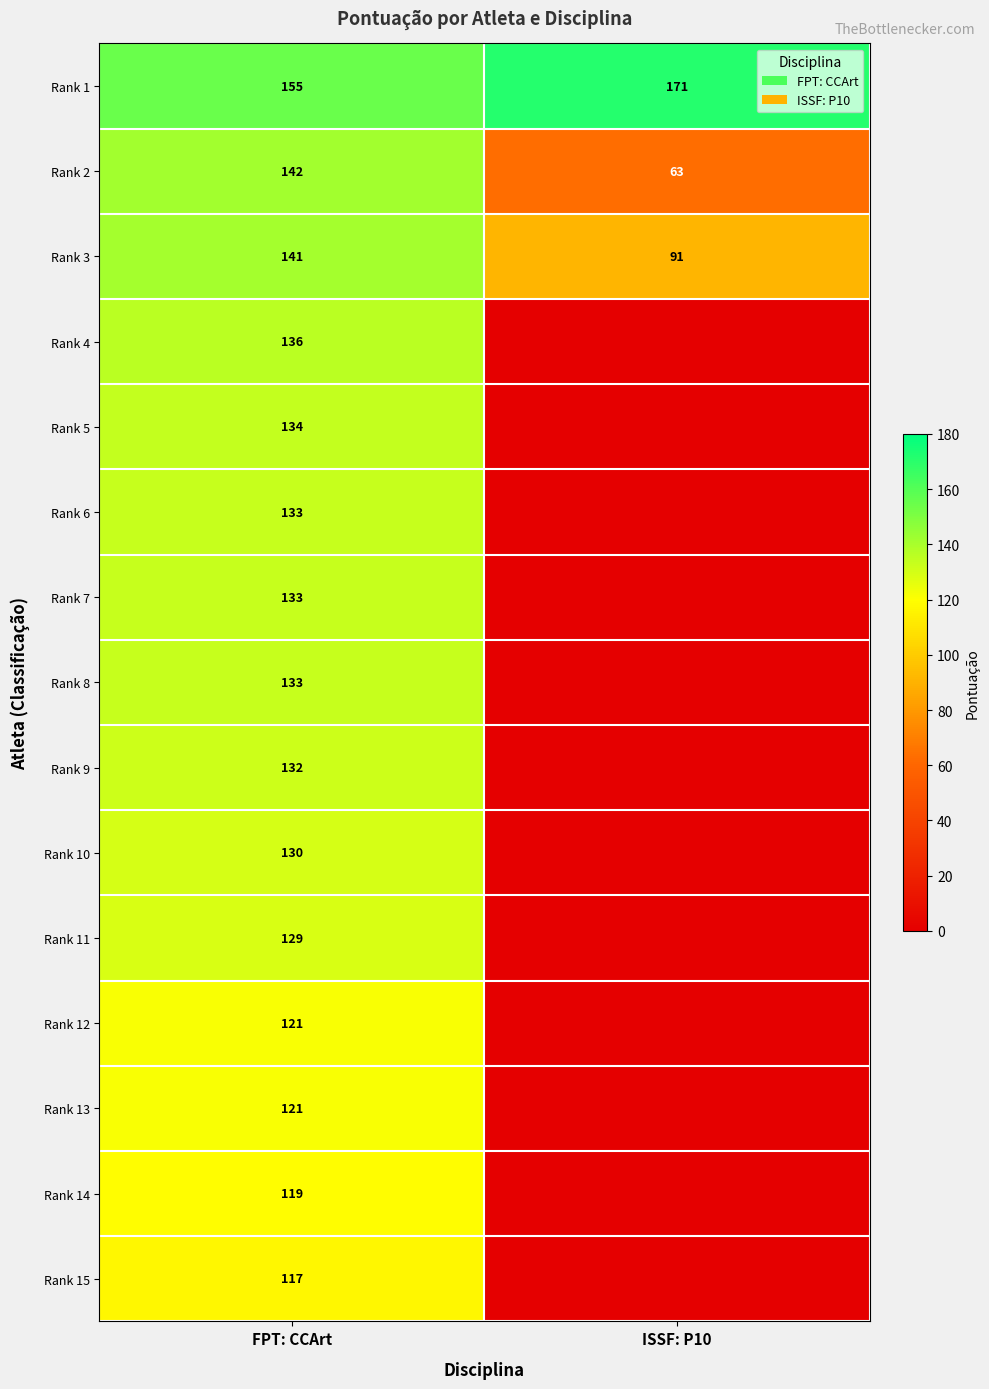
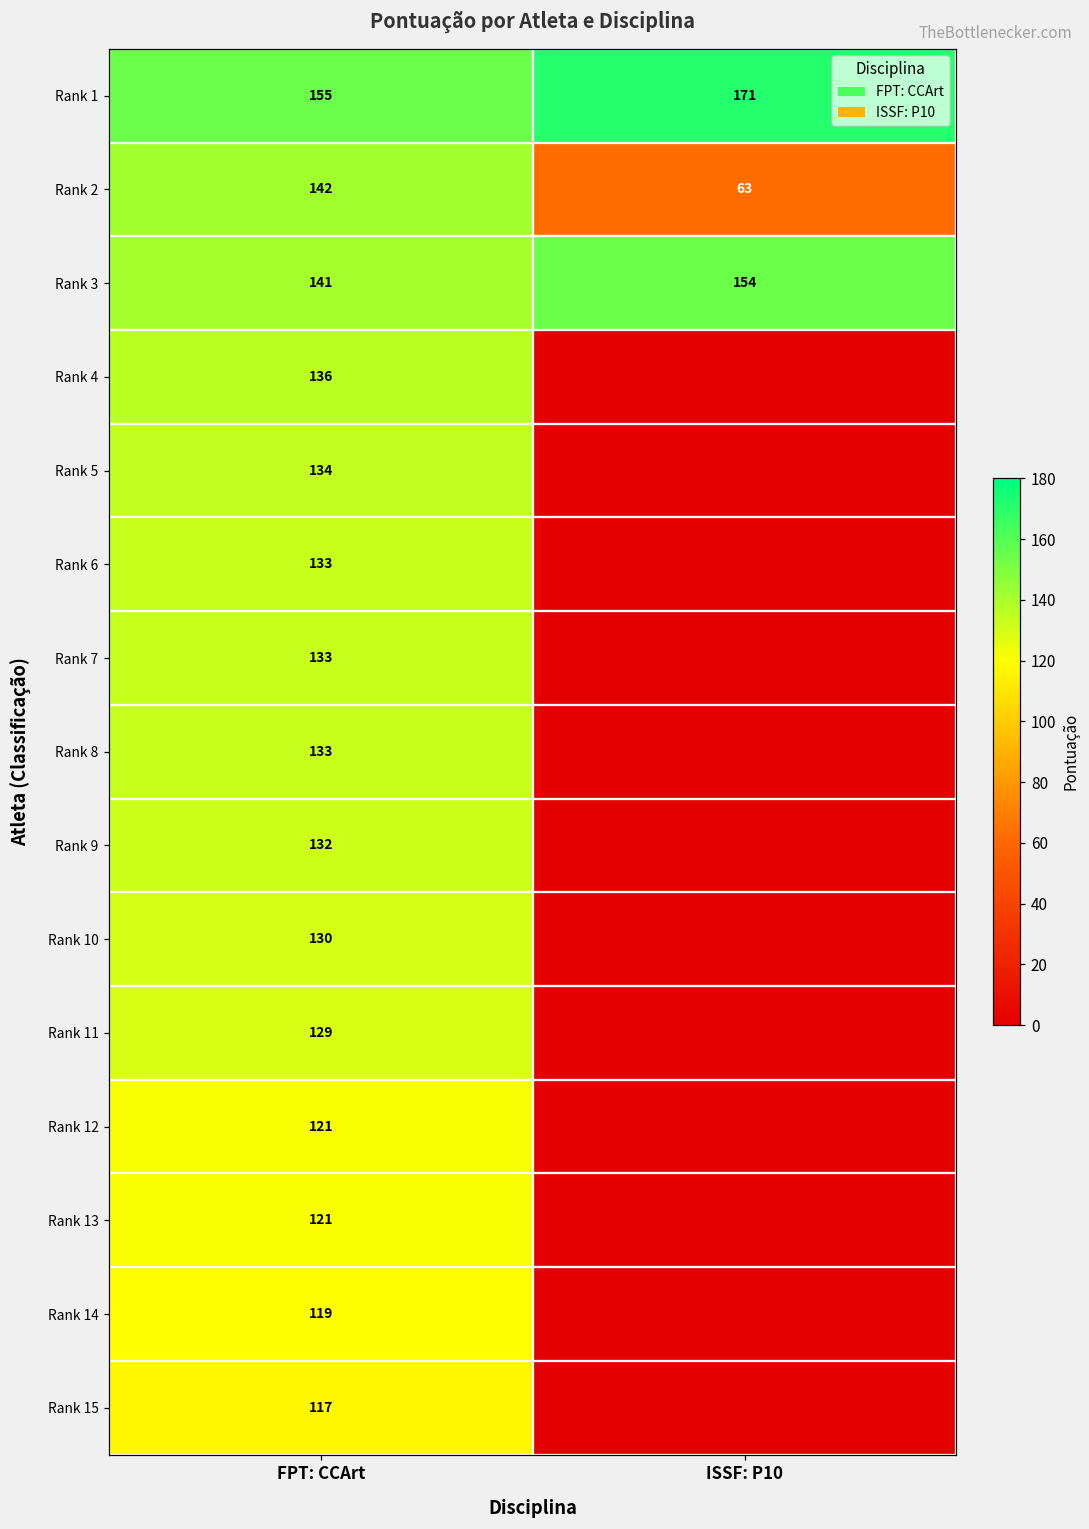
Rank 3, ISSF: P10: 91 -> 154
